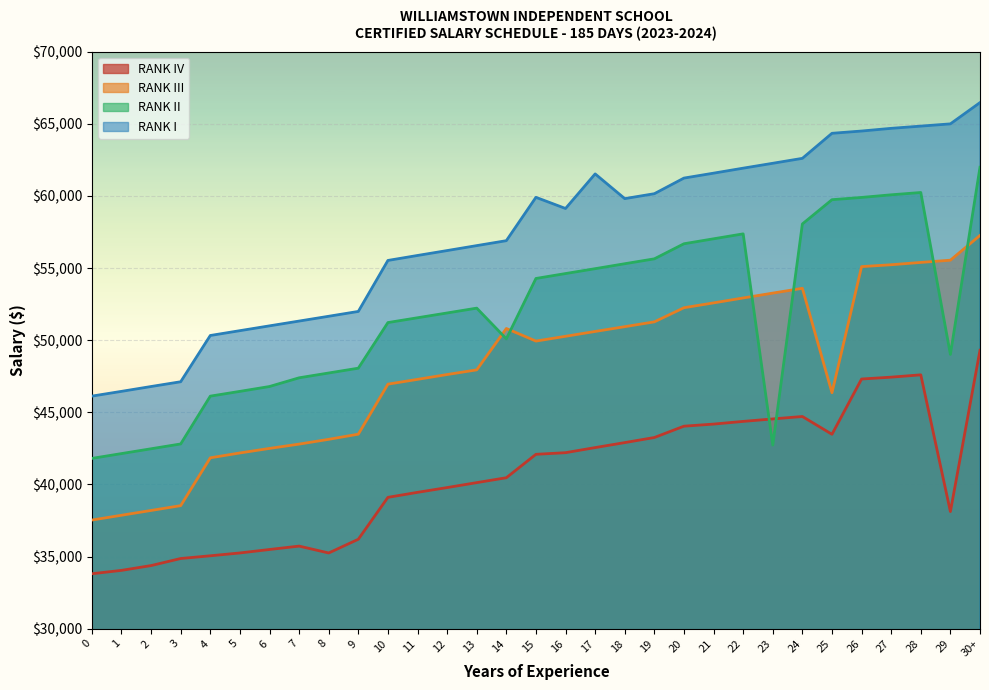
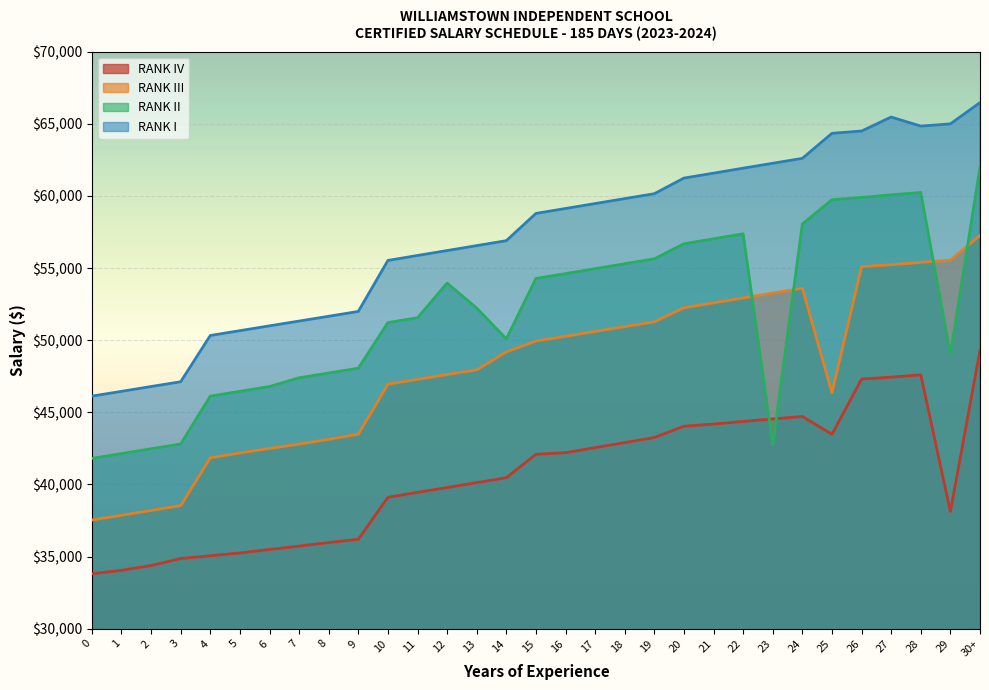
RANK IV, 8: $35,300 -> $36,000
RANK II, 12: $51,900 -> $54,000
RANK III, 14: $50,800 -> $49,200
RANK I, 15: $59,900 -> $58,800
RANK I, 17: $61,500 -> $59,500
RANK I, 27: $64,700 -> $65,500
